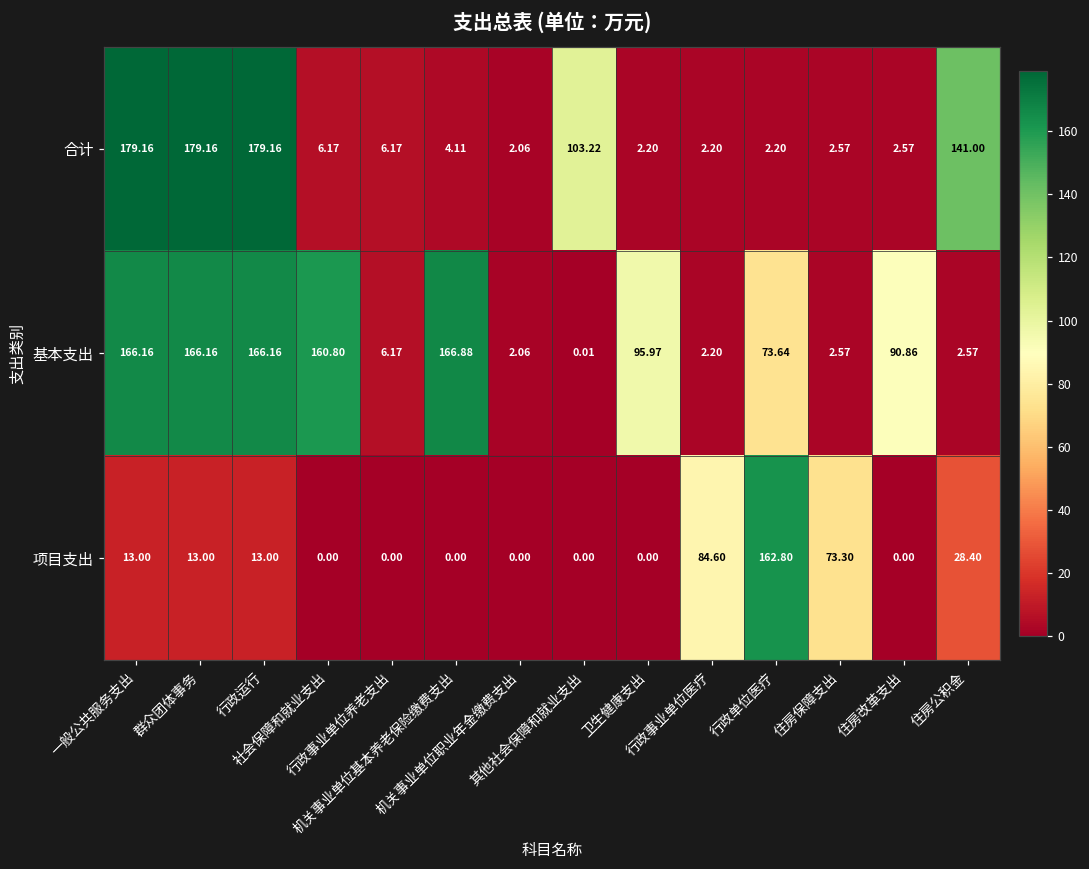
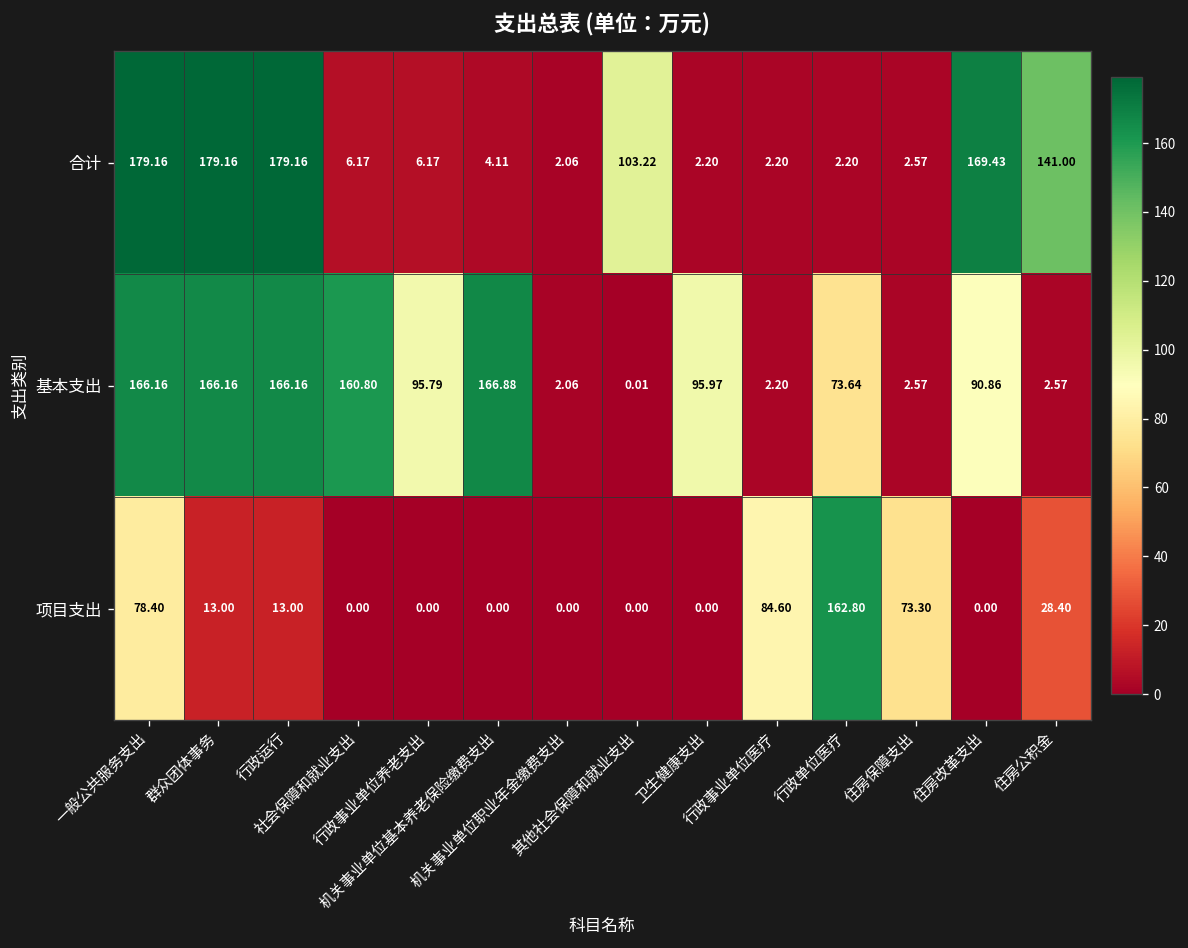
合计, 住房改革支出: 2.57 -> 169.43
基本支出, 行政事业单位养老支出: 6.17 -> 95.79
项目支出, 一般公共服务支出: 13.00 -> 78.40
